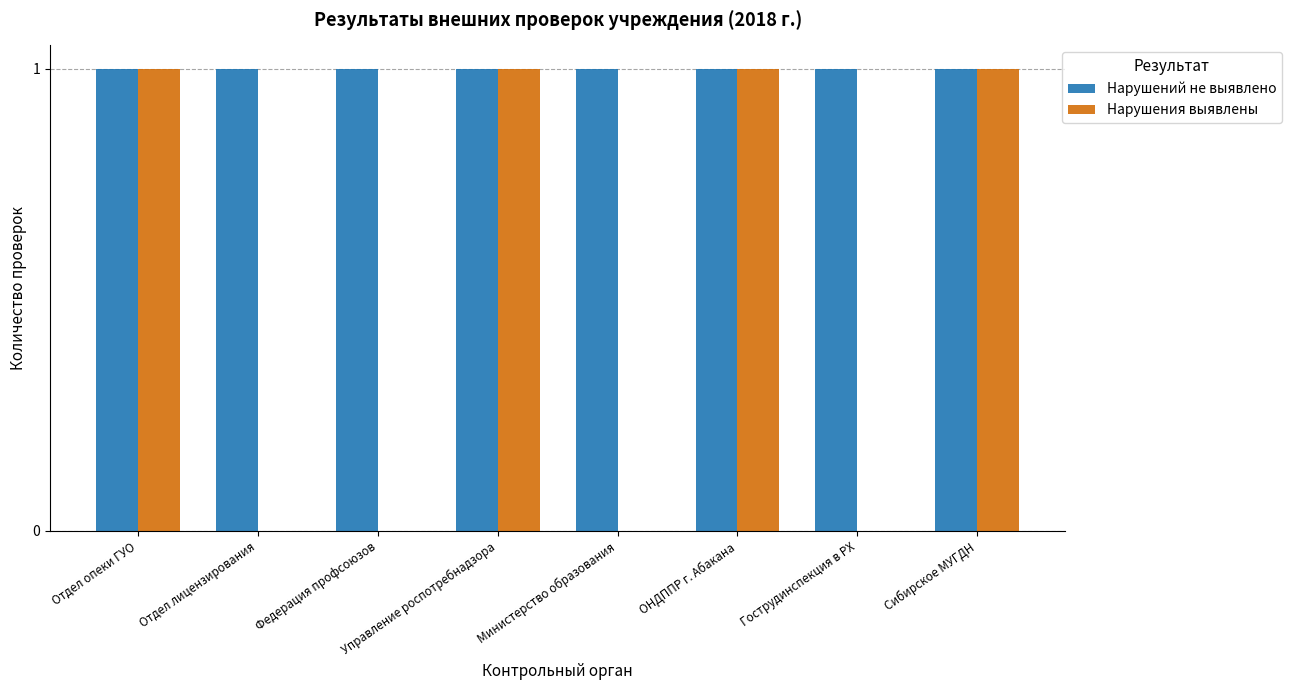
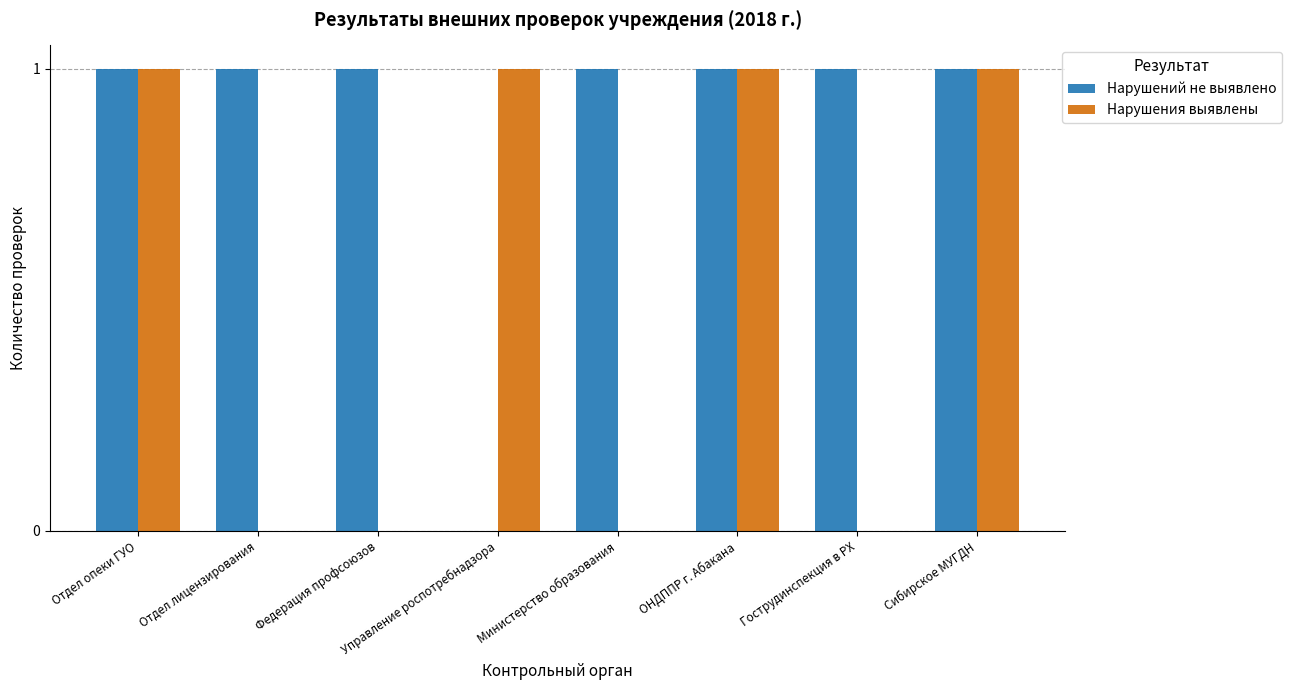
Нарушений не выявлено, Управление роспотребнадзора: 1 -> 0
